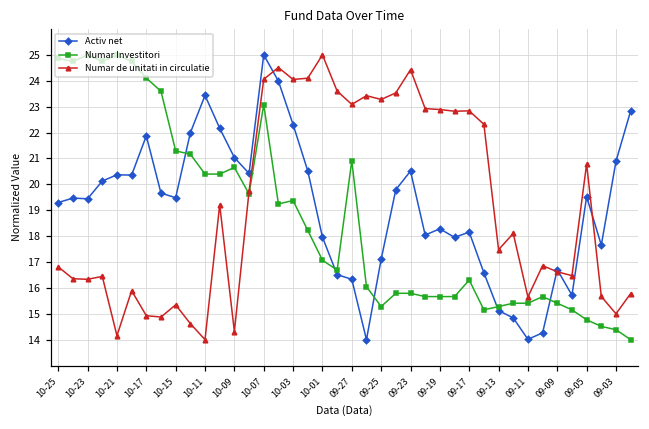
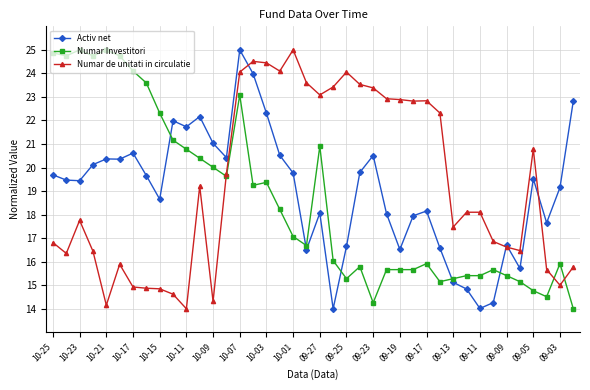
Activ net, 10-25: 19.3 -> 19.7
Numar de unitati in circulatie, 10-23: 16.3 -> 17.8
Activ net, 10-17: 21.9 -> 20.6
Activ net, 10-15: 19.5 -> 18.7
Numar Investitori, 10-15: 21.3 -> 22.3
Numar de unitati in circulatie, 10-15: 15.3 -> 14.8
Activ net, 10-11: 23.4 -> 21.7
Numar Investitori, 10-11: 20.4 -> 20.8
Numar Investitori, 10-09: 20.7 -> 20.0
Numar de unitati in circulatie, 10-03: 24.0 -> 24.4
Activ net, 10-01: 18.0 -> 19.8
Activ net, 09-27: 16.3 -> 18.1
Activ net, 09-25: 17.1 -> 16.6
Numar de unitati in circulatie, 09-25: 23.3 -> 24.1
Numar Investitori, 09-23: 15.8 -> 14.3
Numar de unitati in circulatie, 09-23: 24.4 -> 23.4
Activ net, 09-19: 18.3 -> 16.5
Numar Investitori, 09-17: 16.3 -> 15.9
Numar de unitati in circulatie, 09-11: 15.6 -> 18.1
Activ net, 09-03: 20.9 -> 19.2
Numar Investitori, 09-03: 14.4 -> 15.9
